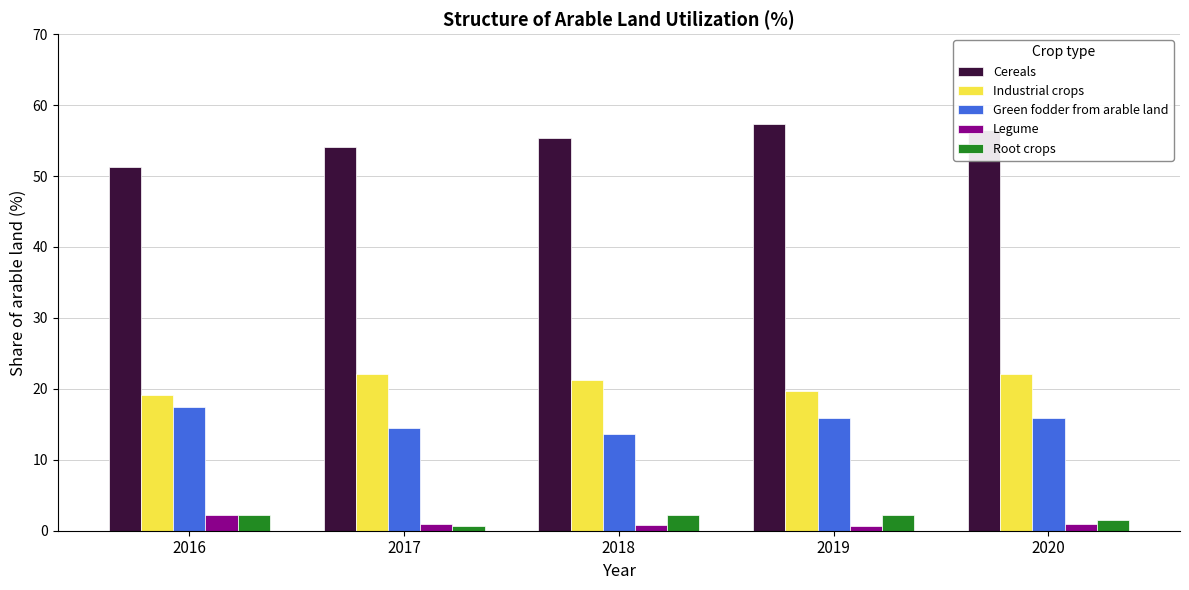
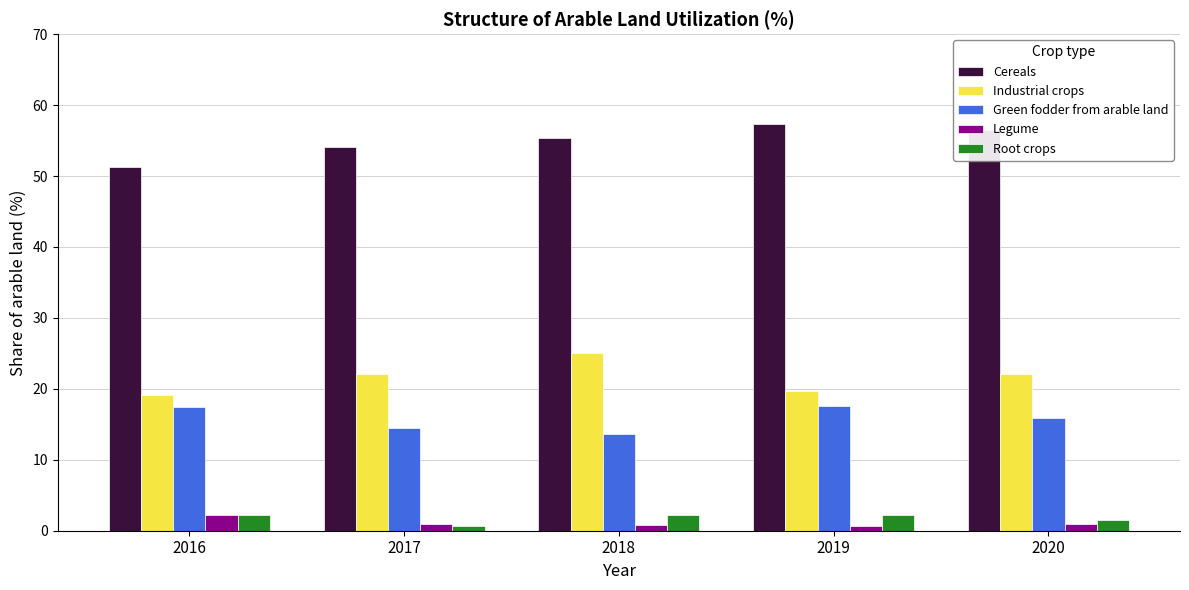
Industrial crops, 2018: 21 -> 25
Green fodder from arable land, 2019: 16 -> 18
